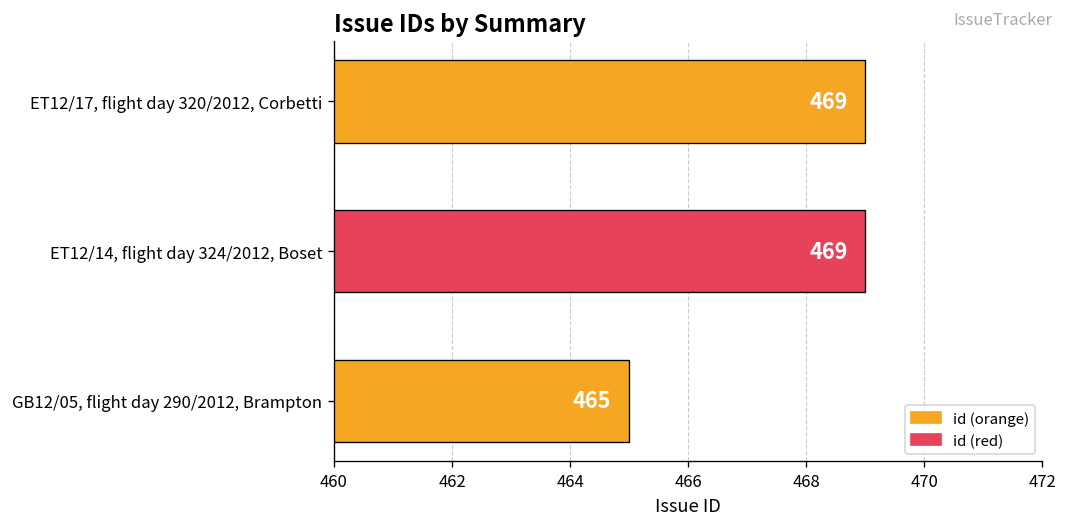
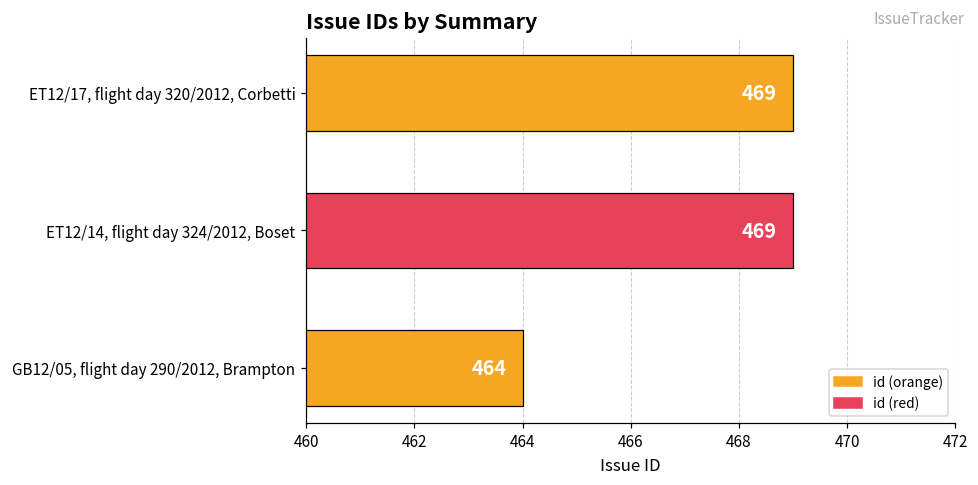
GB12/05, flight day 290/2012, Brampton: 465 -> 464
